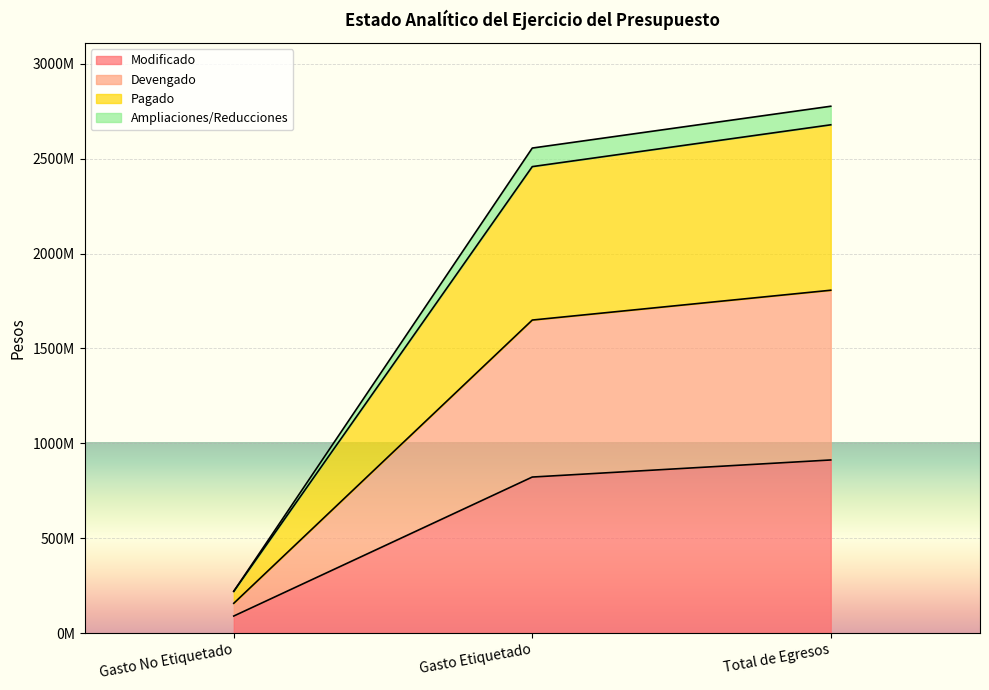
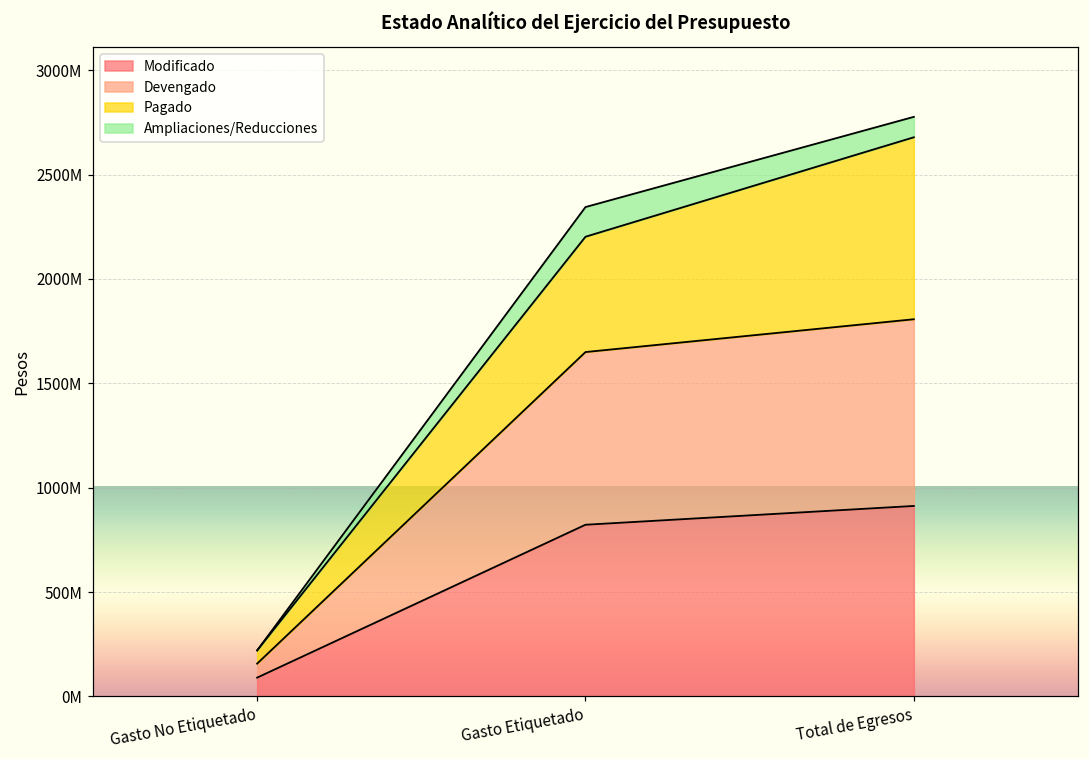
Pagado, Gasto Etiquetado: 810000000 -> 550000000
Ampliaciones/Reducciones, Gasto Etiquetado: 100000000 -> 140000000
